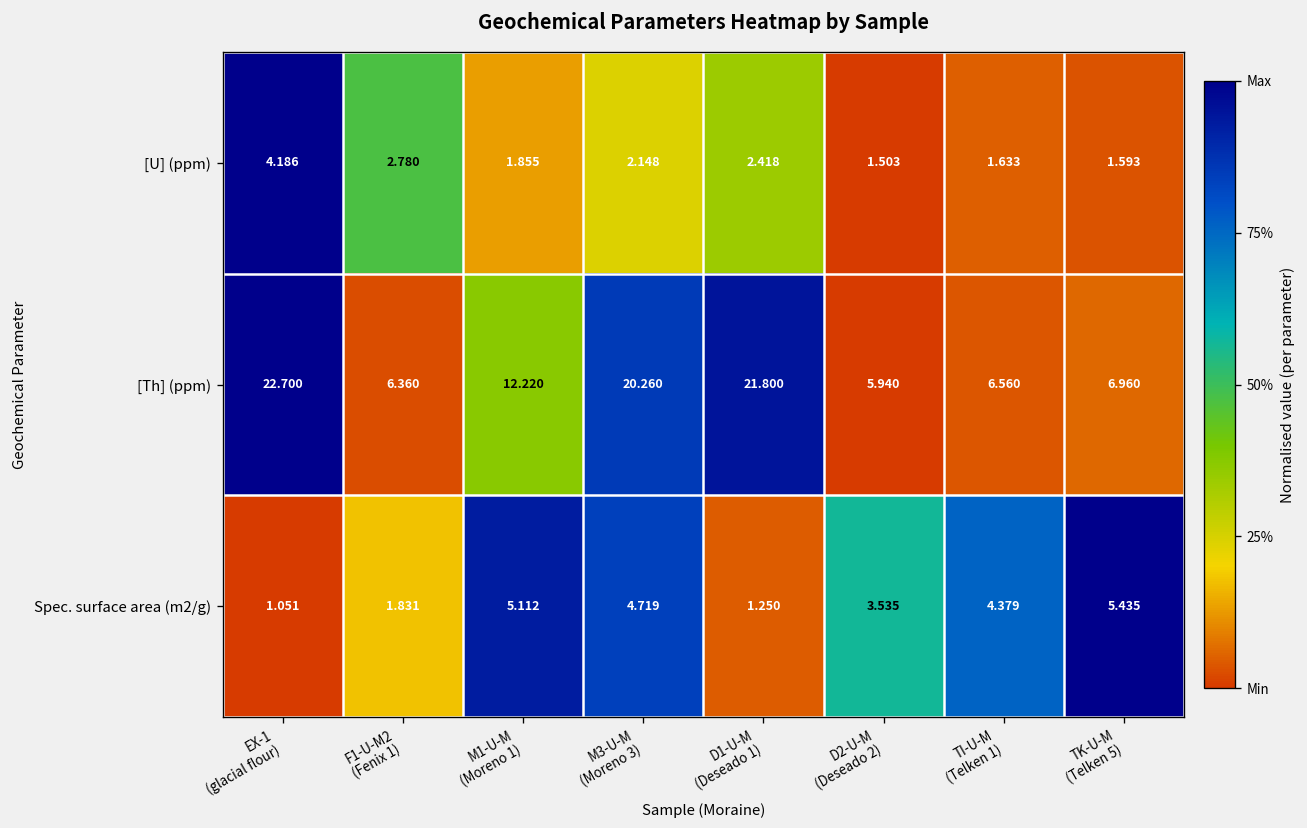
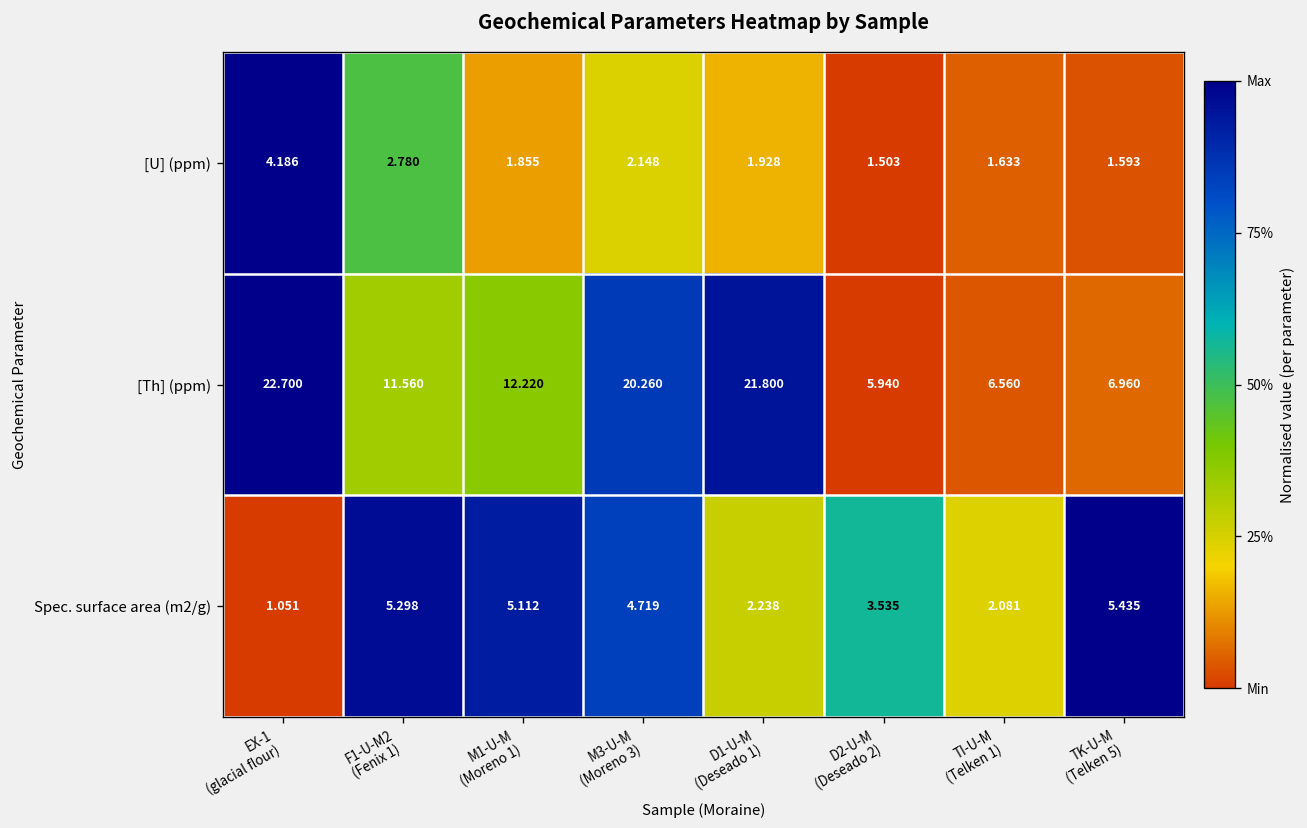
[U] (ppm), D1-U-M (Deseado 1): 2.418 -> 1.928
[Th] (ppm), F1-U-M2 (Fenix 1): 6.360 -> 11.560
Spec. surface area (m2/g), F1-U-M2 (Fenix 1): 1.831 -> 5.298
Spec. surface area (m2/g), D1-U-M (Deseado 1): 1.250 -> 2.238
Spec. surface area (m2/g), TI-U-M (Telken 1): 4.379 -> 2.081
